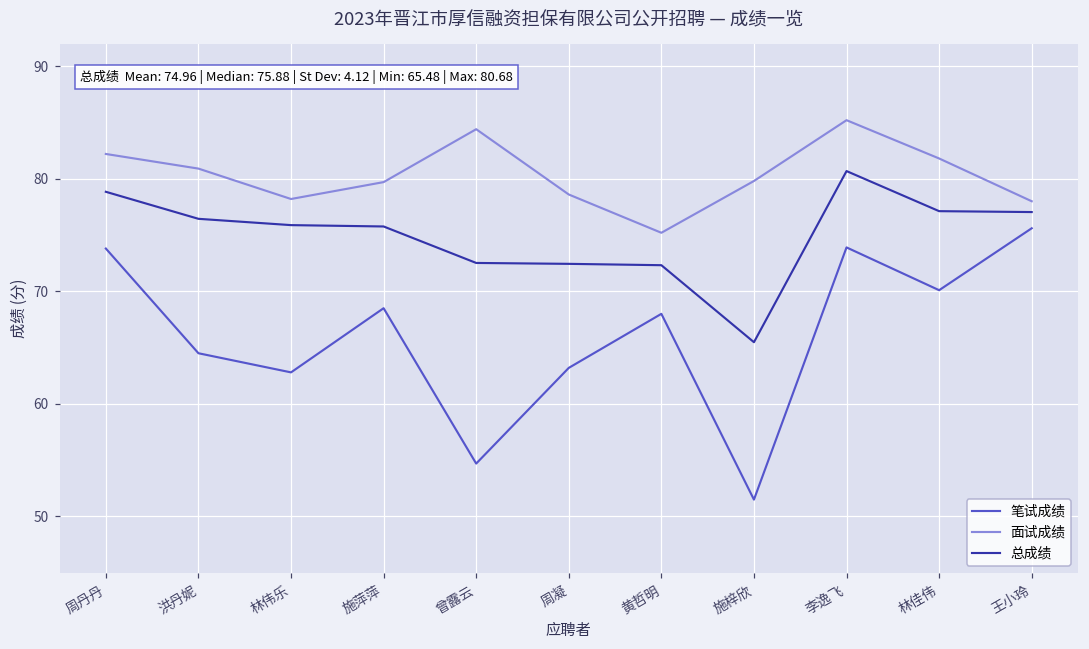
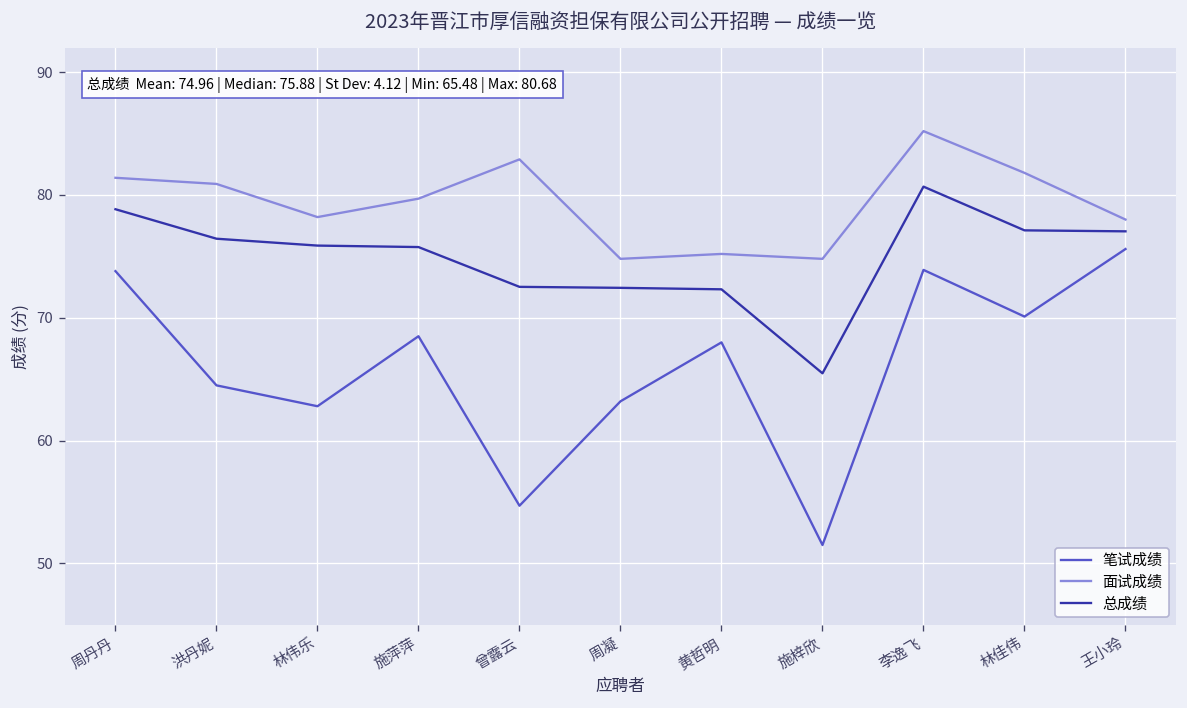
面试成绩, 周丹丹: 82.2 -> 81.4
面试成绩, 曾露云: 84.4 -> 82.9
面试成绩, 周凝: 78.6 -> 74.8
面试成绩, 施梓欣: 79.8 -> 74.8
